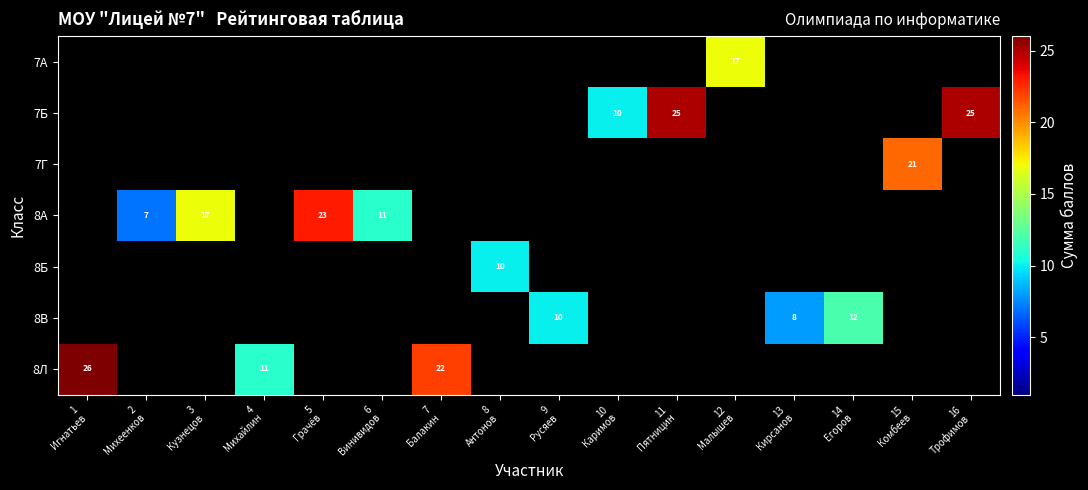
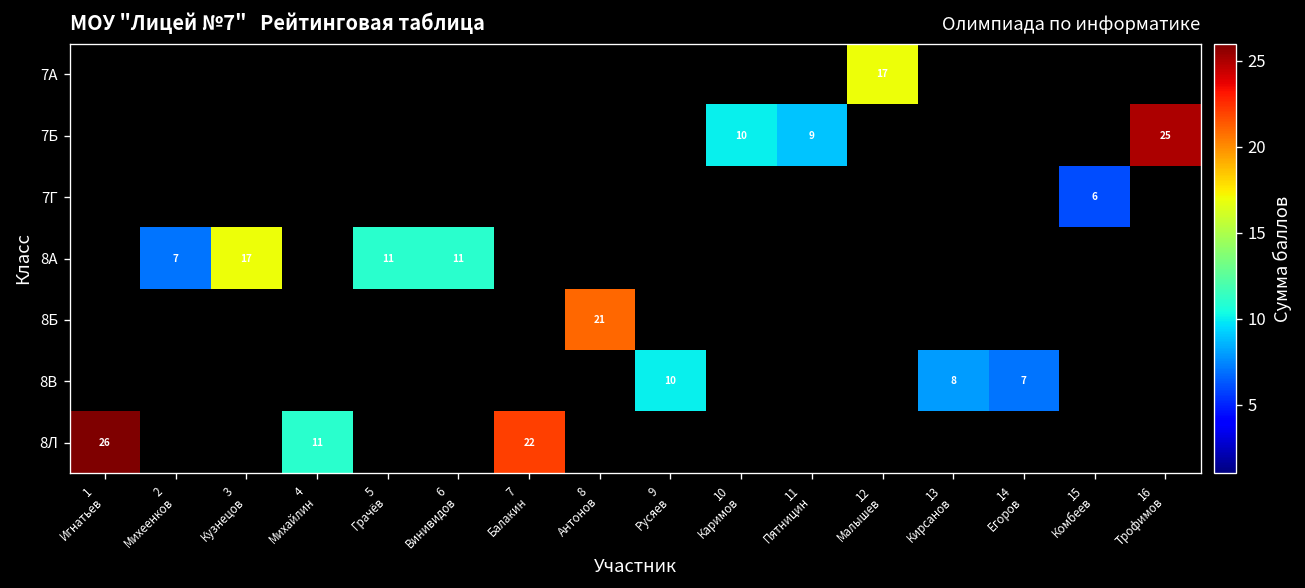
7Б, 11 Пятницин: 25 -> 9
7Г, 15 Комбеев: 21 -> 6
8А, 5 Грачёв: 23 -> 11
8Б, 8 Антонов: 10 -> 21
8В, 14 Егоров: 12 -> 7
